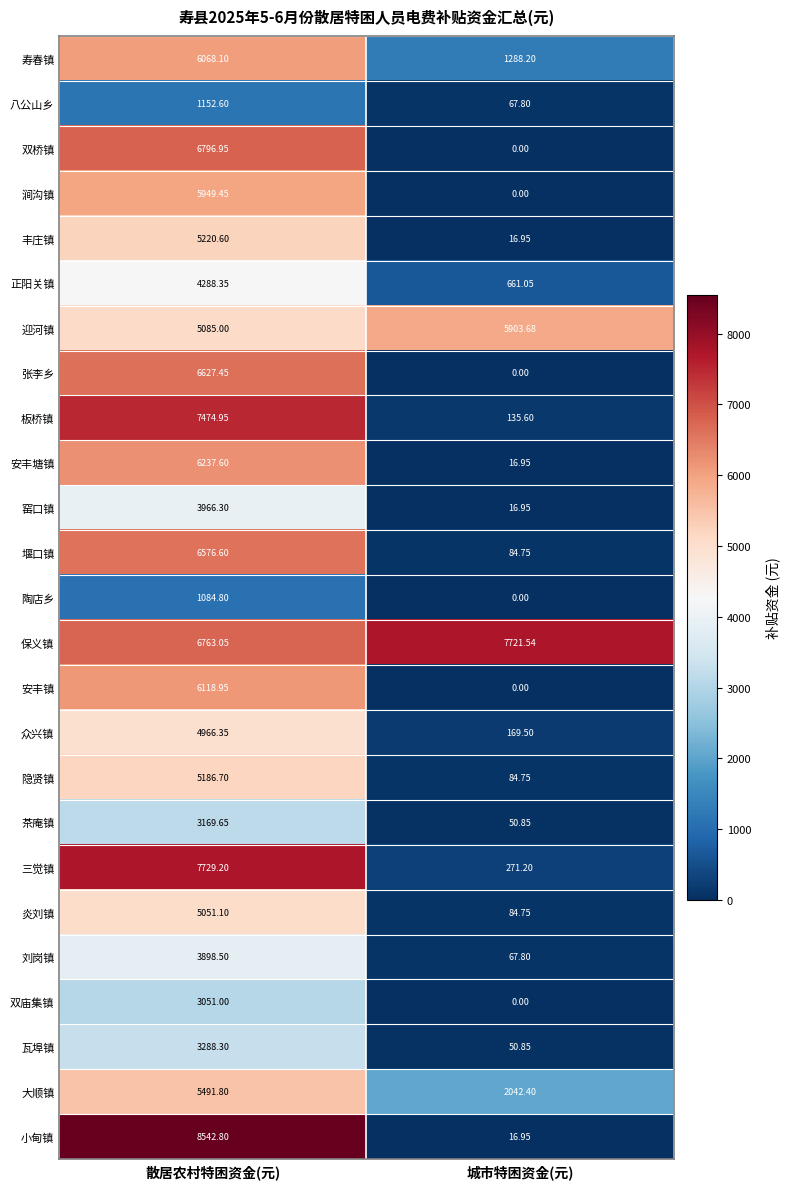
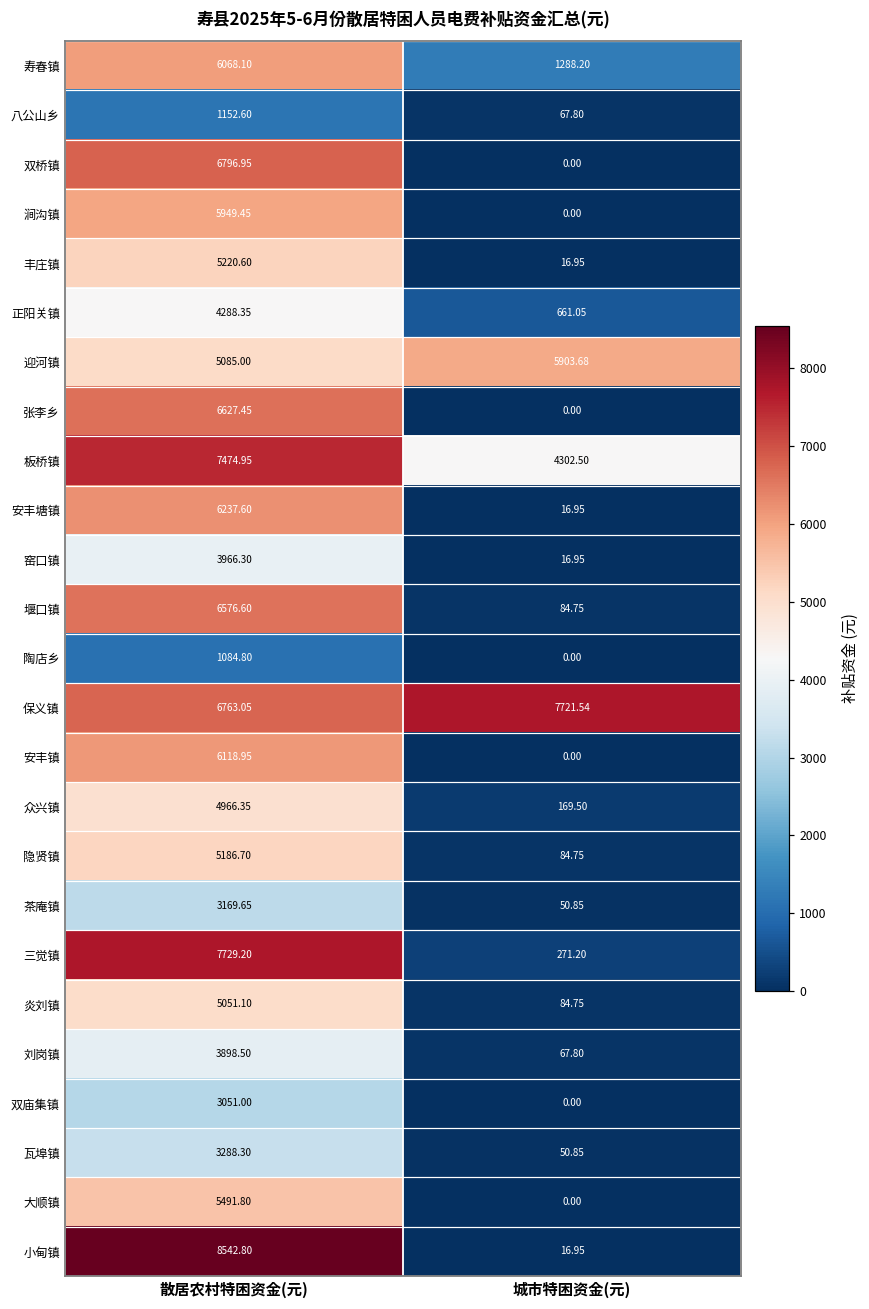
板桥镇, 城市特困资金(元): 135.60 -> 4302.50
大顺镇, 城市特困资金(元): 2042.40 -> 0.00
